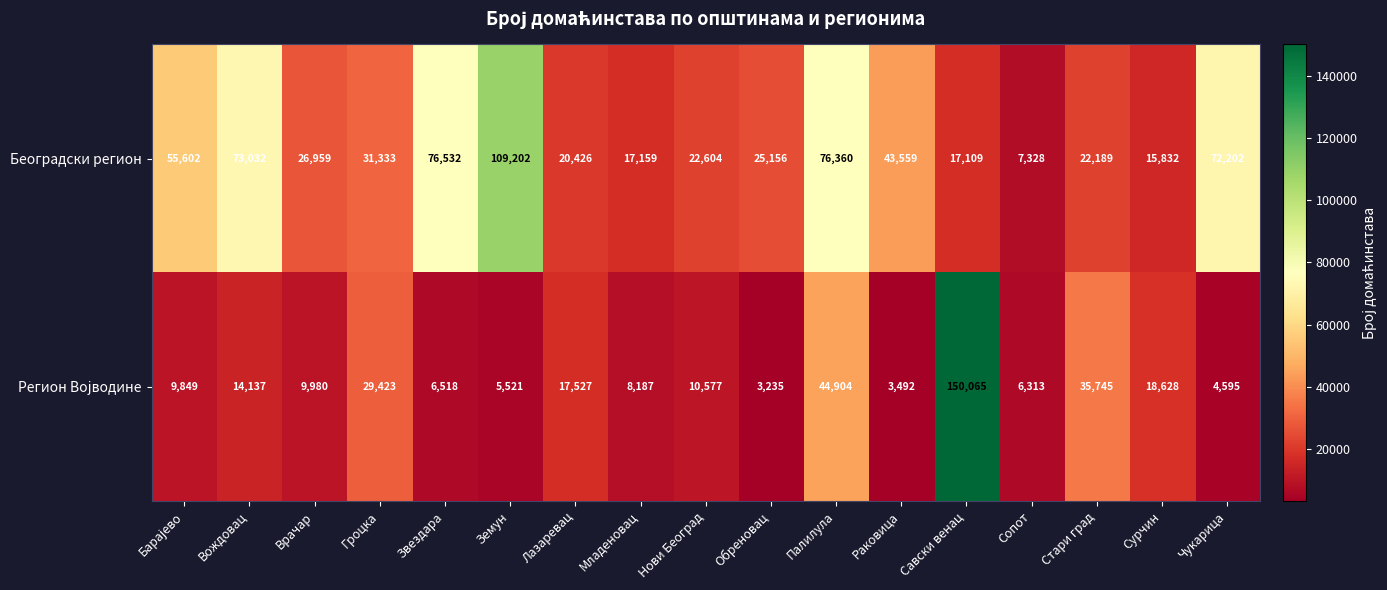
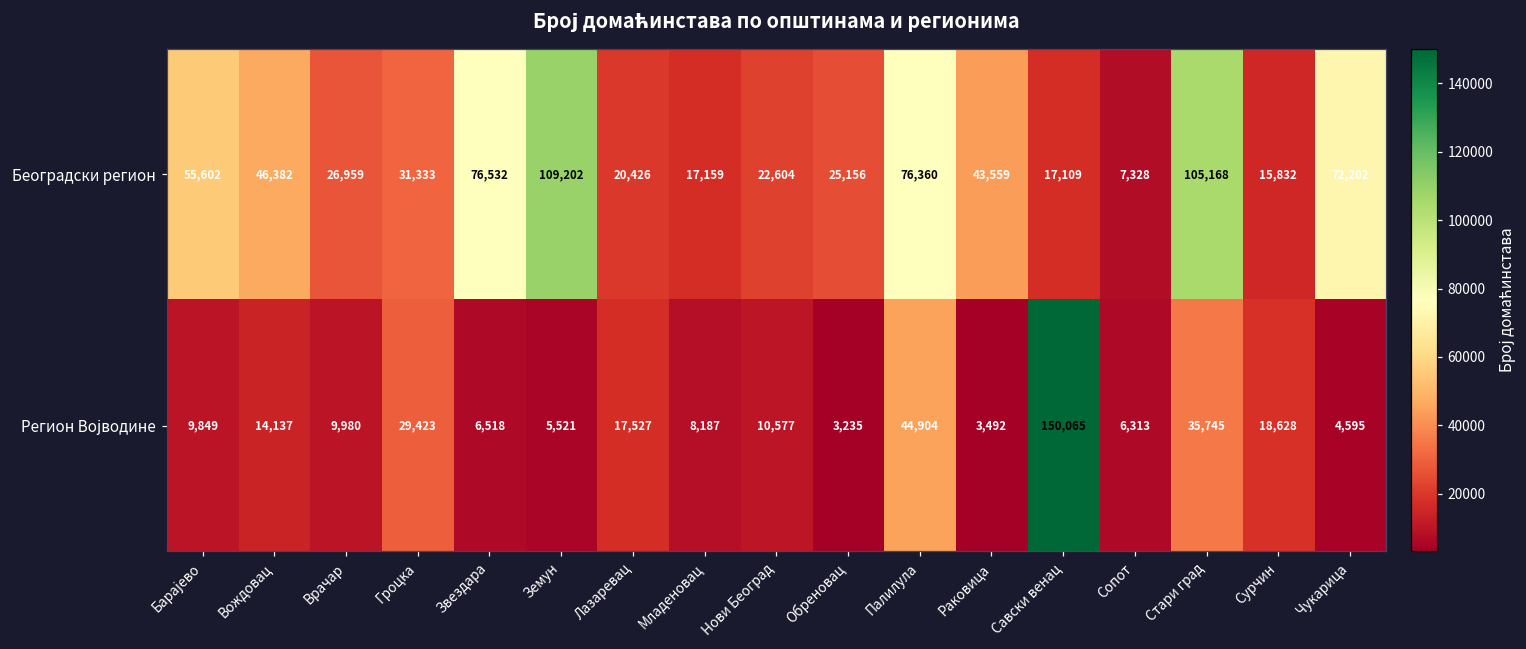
Београдски регион, Вождовац: 73,032 -> 46,382
Београдски регион, Стари град: 22,189 -> 105,168
